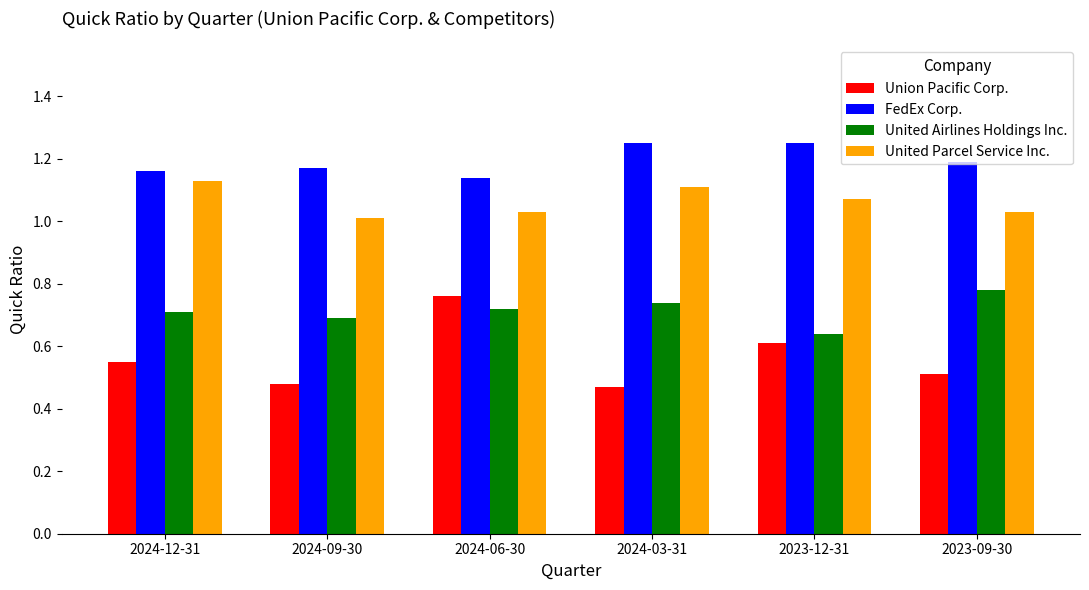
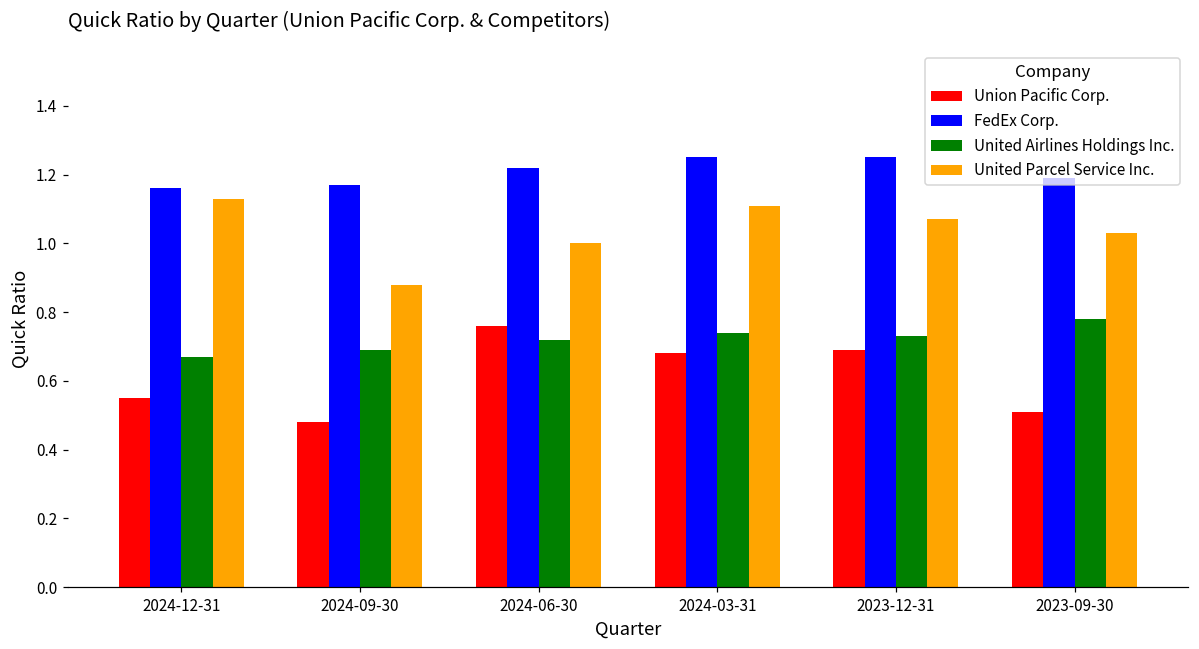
United Airlines Holdings Inc., 2024-12-31: 0.71 -> 0.67
United Parcel Service Inc., 2024-09-30: 1.01 -> 0.88
FedEx Corp., 2024-06-30: 1.14 -> 1.22
United Parcel Service Inc., 2024-06-30: 1.03 -> 1.00
Union Pacific Corp., 2024-03-31: 0.47 -> 0.68
Union Pacific Corp., 2023-12-31: 0.61 -> 0.69
United Airlines Holdings Inc., 2023-12-31: 0.64 -> 0.73
